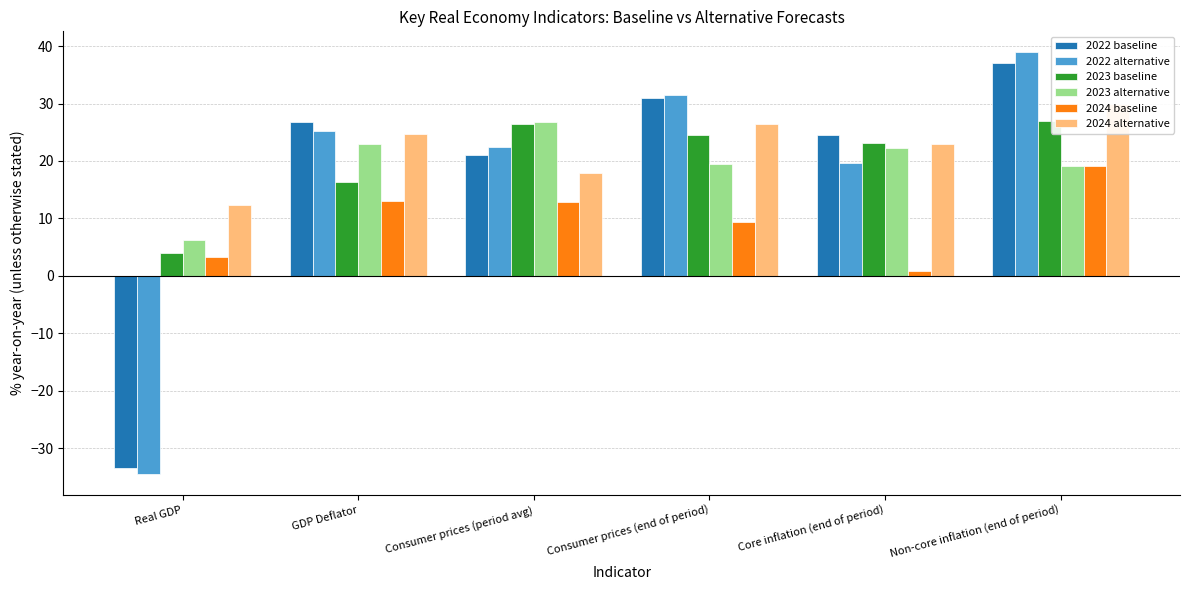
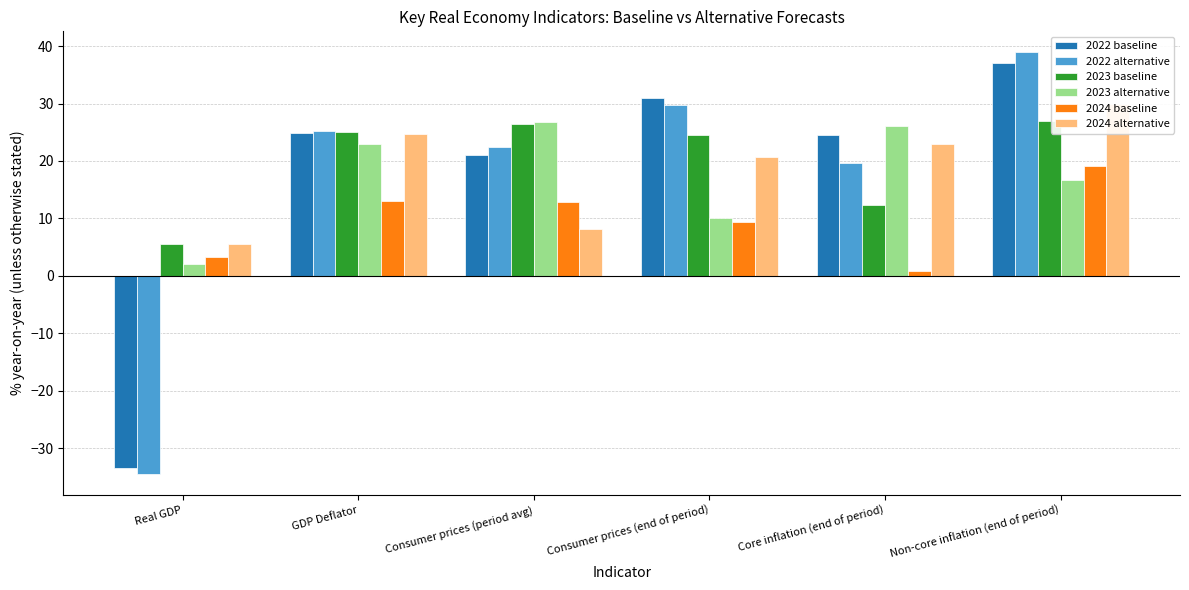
2023 baseline, Real GDP: 4 -> 6
2023 alternative, Real GDP: 6 -> 2
2024 alternative, Real GDP: 12 -> 6
2022 baseline, GDP Deflator: 27 -> 25
2023 baseline, GDP Deflator: 16 -> 25
2024 alternative, Consumer prices (period avg): 18 -> 8
2022 alternative, Consumer prices (end of period): 32 -> 30
2023 alternative, Consumer prices (end of period): 19 -> 10
2024 alternative, Consumer prices (end of period): 27 -> 21
2023 baseline, Core inflation (end of period): 23 -> 12
2023 alternative, Core inflation (end of period): 22 -> 26
2023 alternative, Non-core inflation (end of period): 19 -> 17
